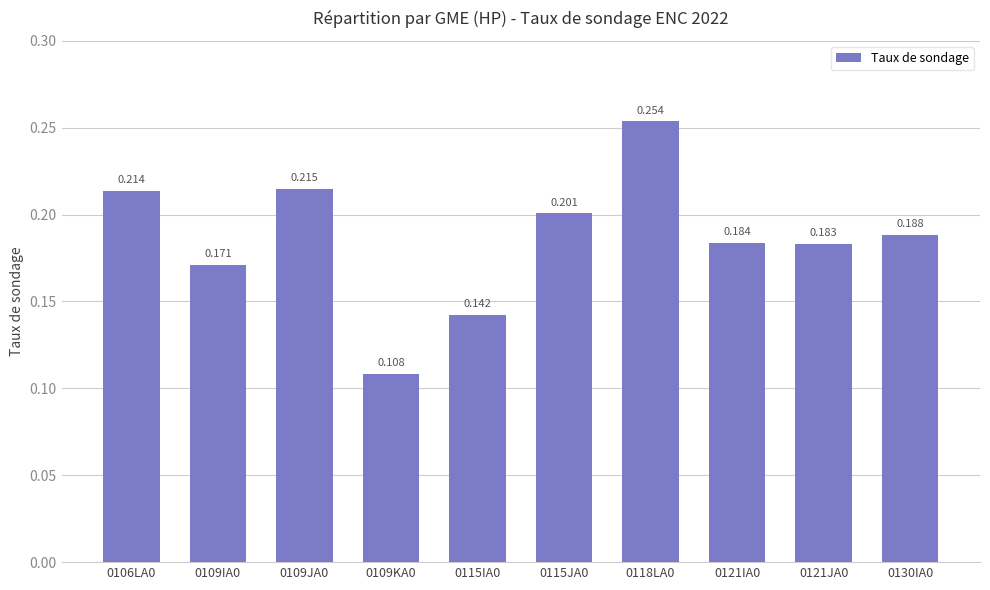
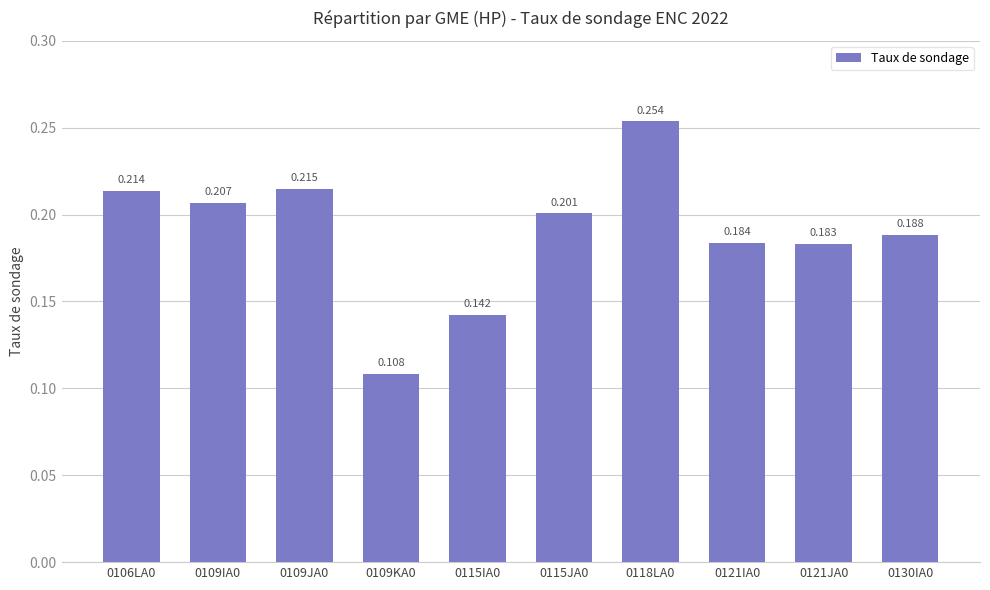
0109IA0: 0.171 -> 0.207
